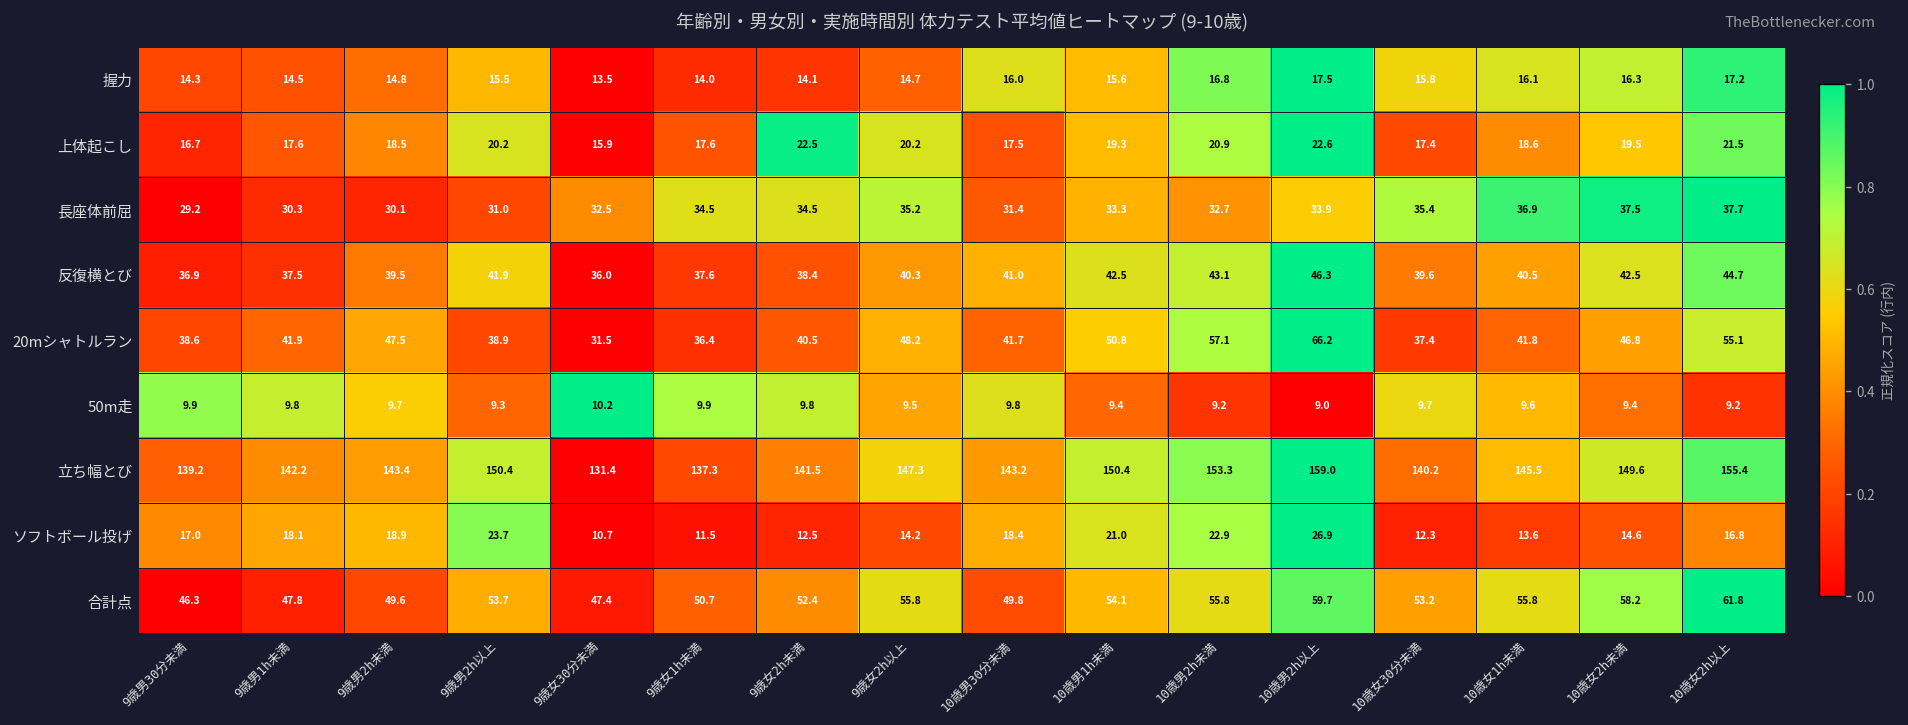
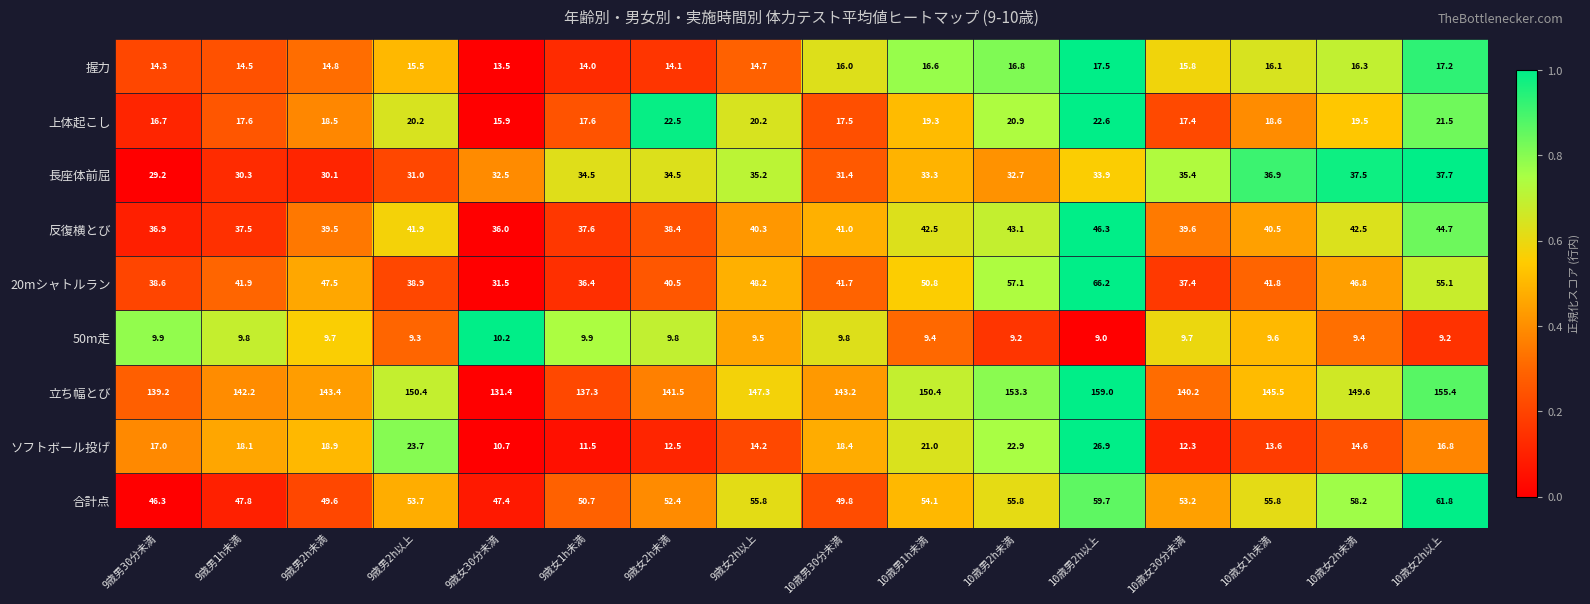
握力, 10歳男1h未満: 15.6 -> 16.6
